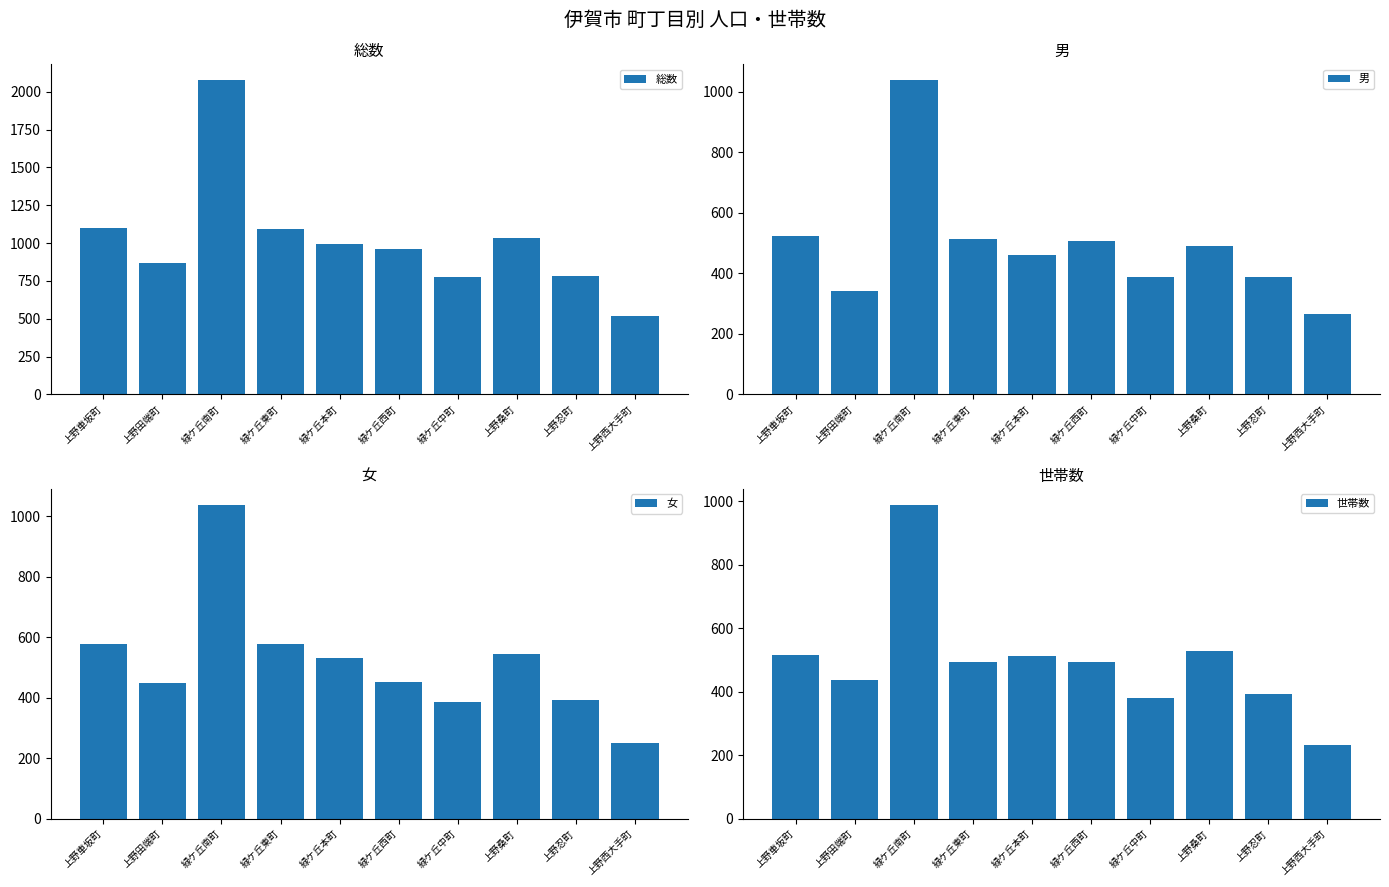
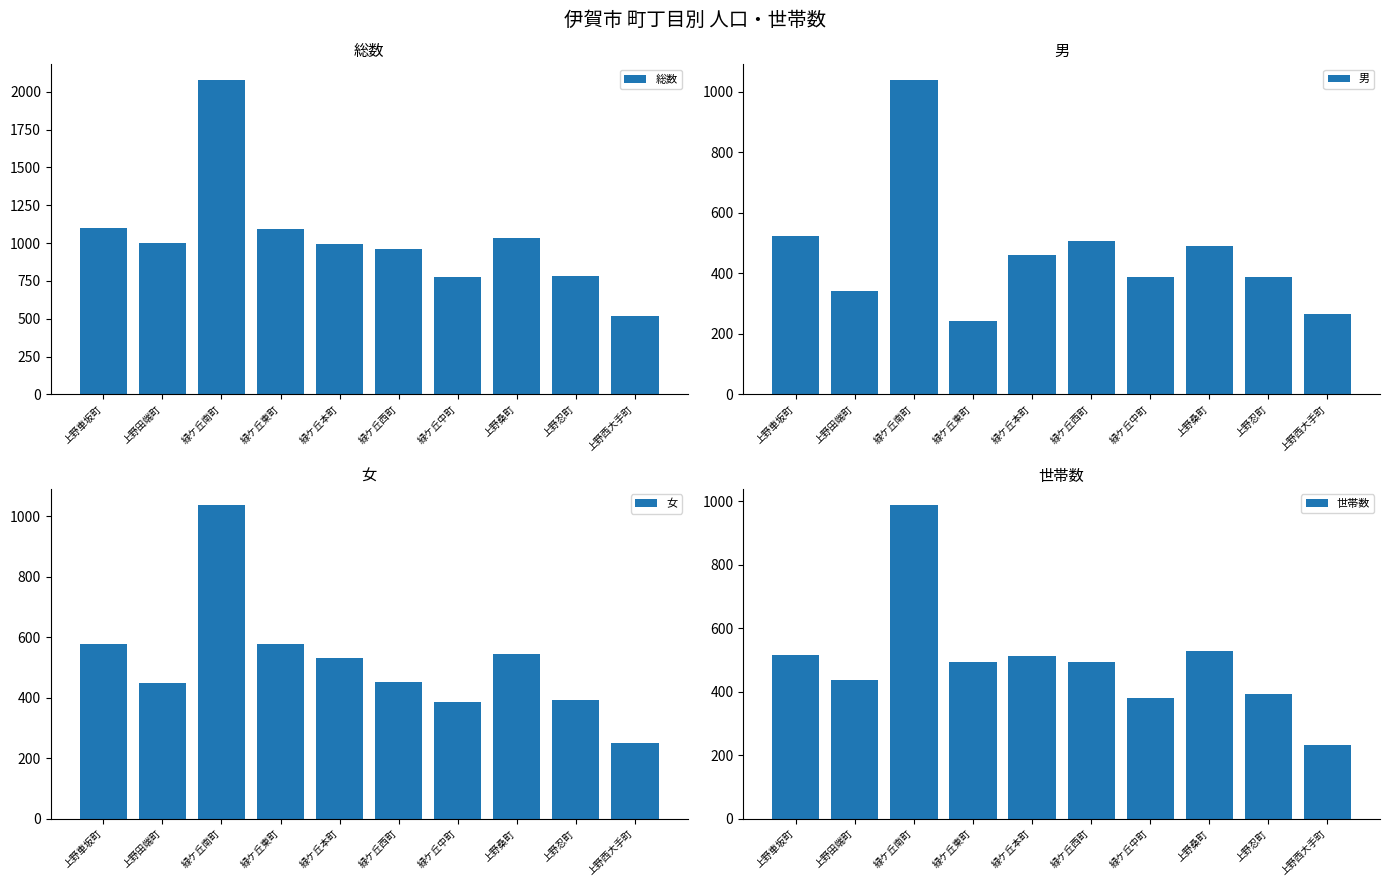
総数, 上野田端町: 870 -> 1000
男, 緑ケ丘東町: 510 -> 240
